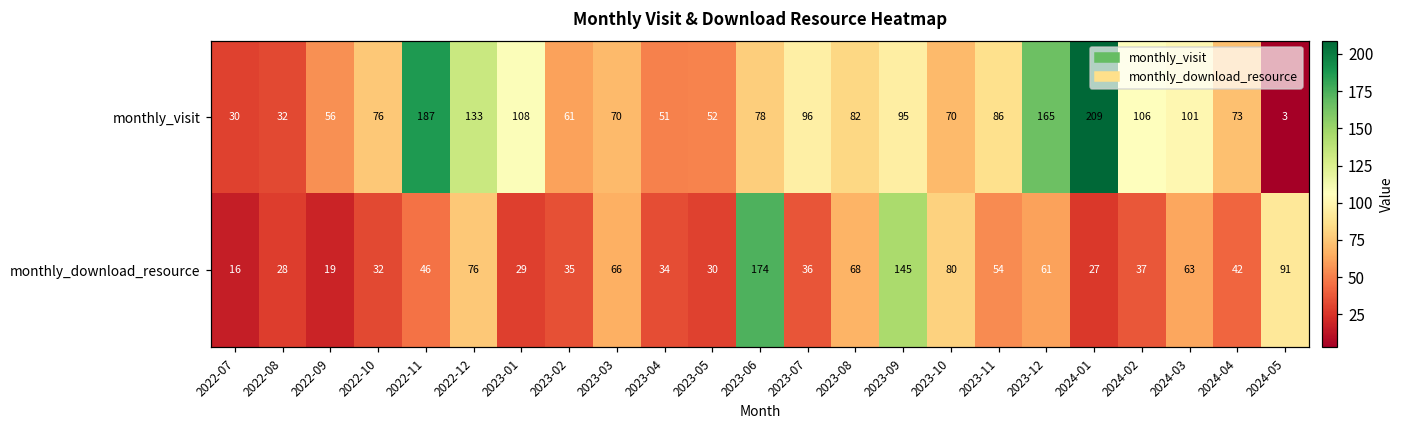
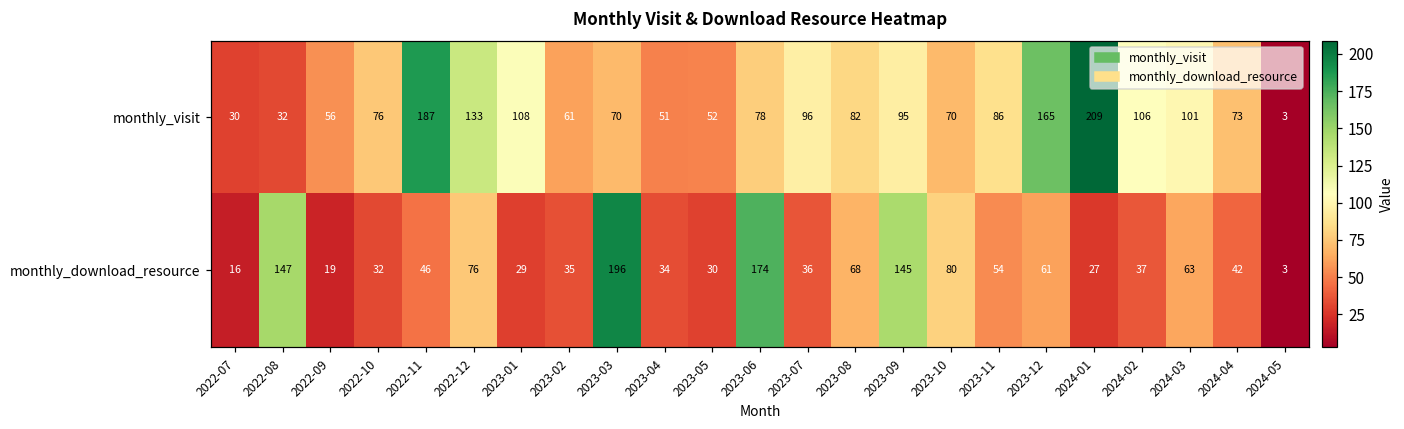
monthly_download_resource, 2022-08: 28 -> 147
monthly_download_resource, 2023-03: 66 -> 196
monthly_download_resource, 2024-05: 91 -> 3
